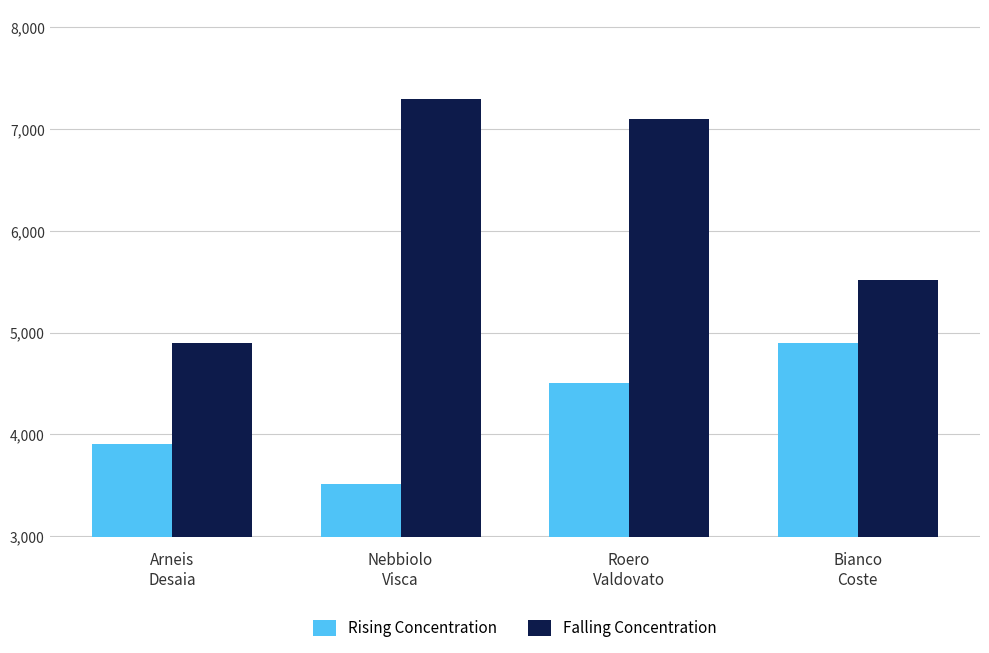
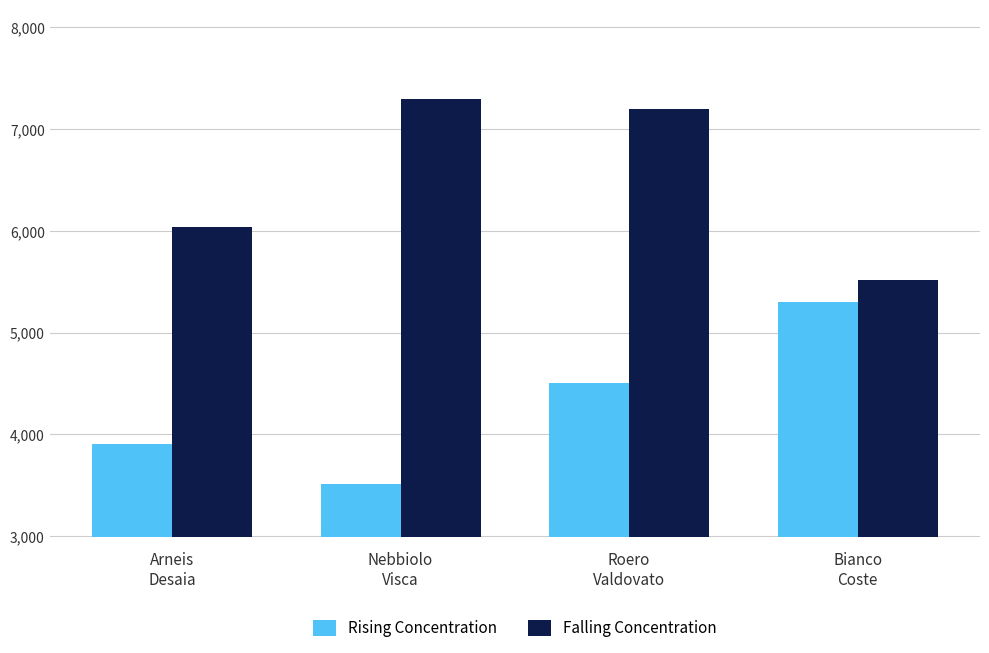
Falling Concentration, Arneis Desaia: 4,900 -> 6,040
Falling Concentration, Roero Valdovato: 7,100 -> 7,200
Rising Concentration, Bianco Coste: 4,900 -> 5,300
